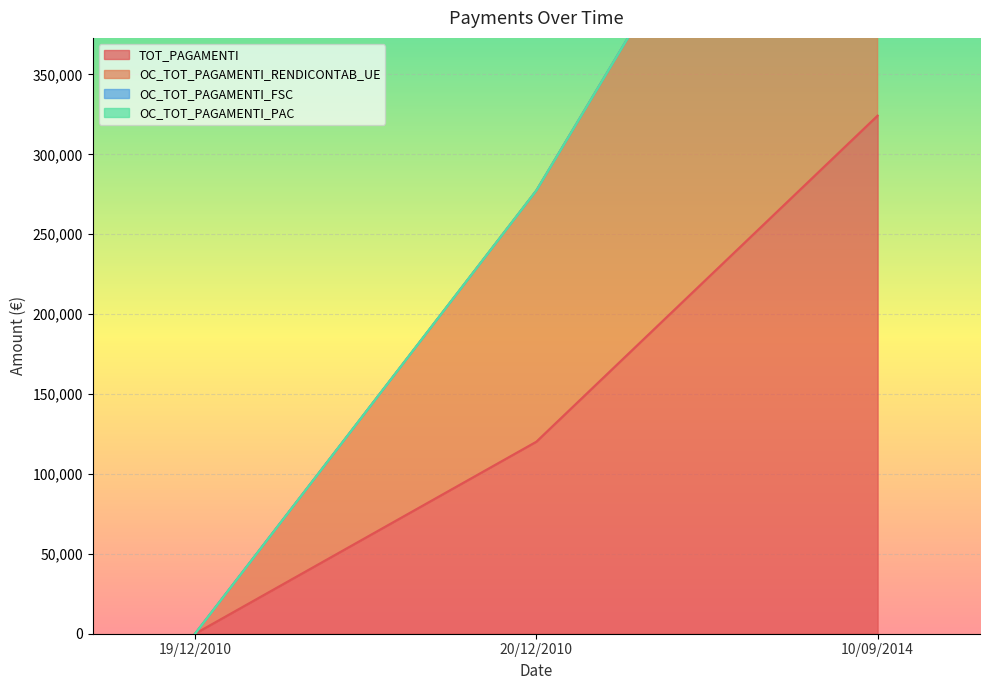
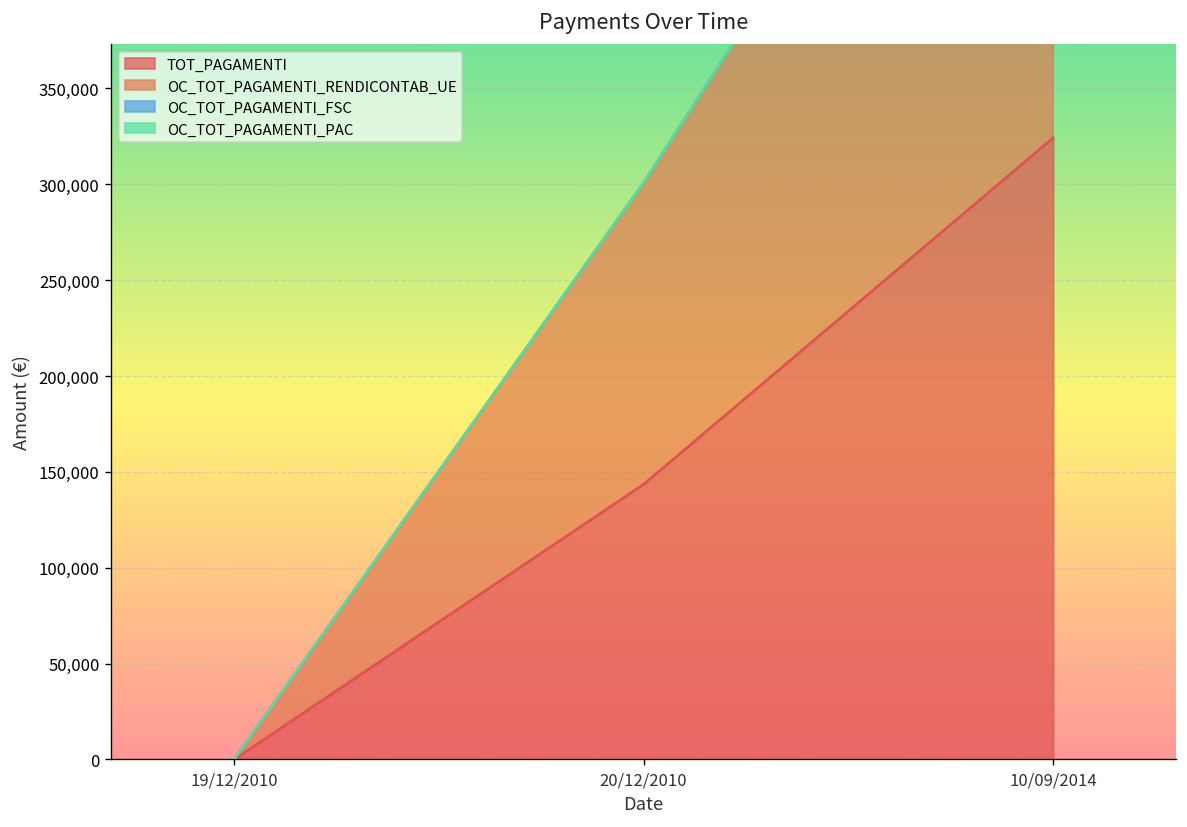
TOT_PAGAMENTI, 20/12/2010: 120,000 -> 144,000
